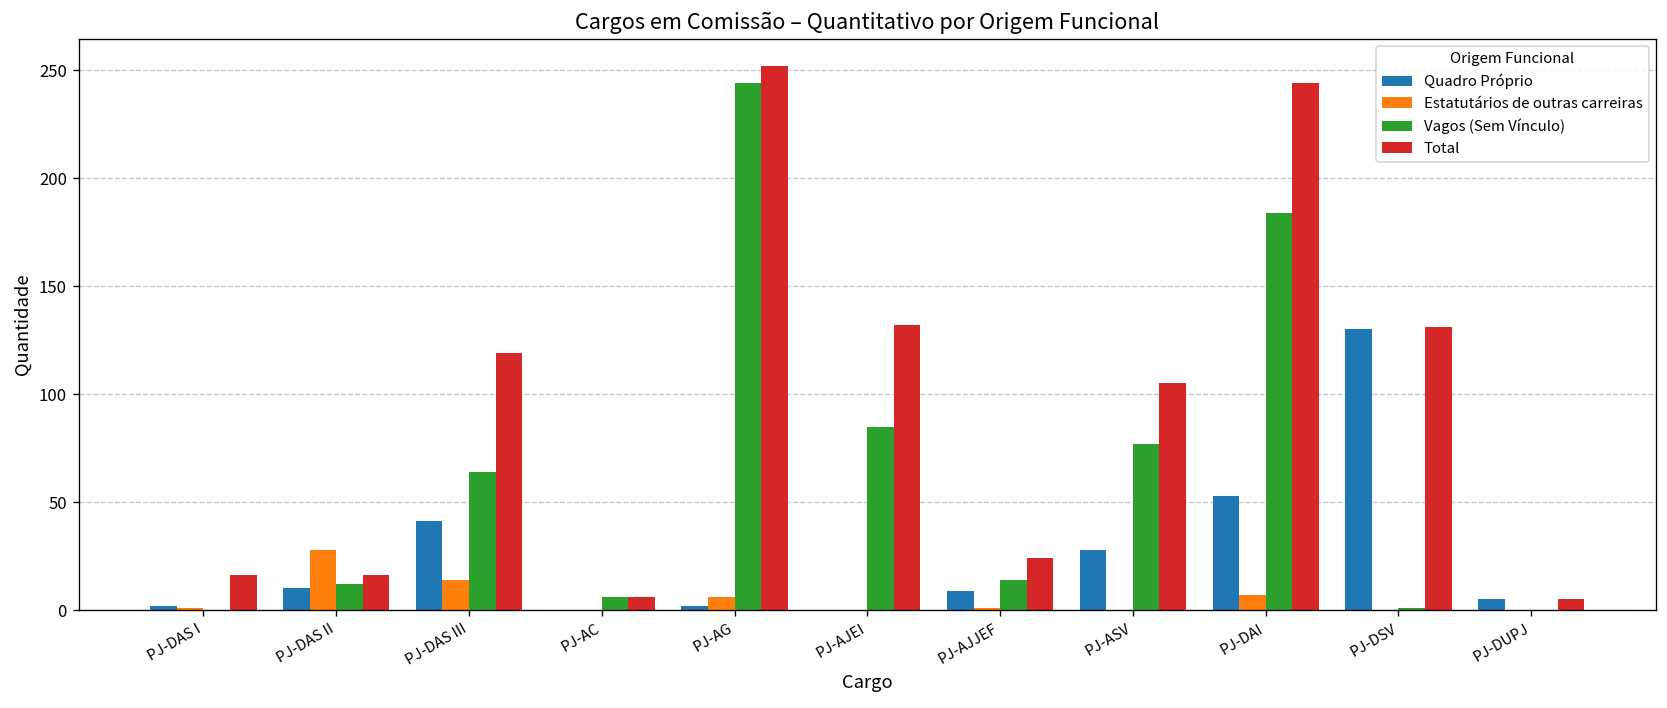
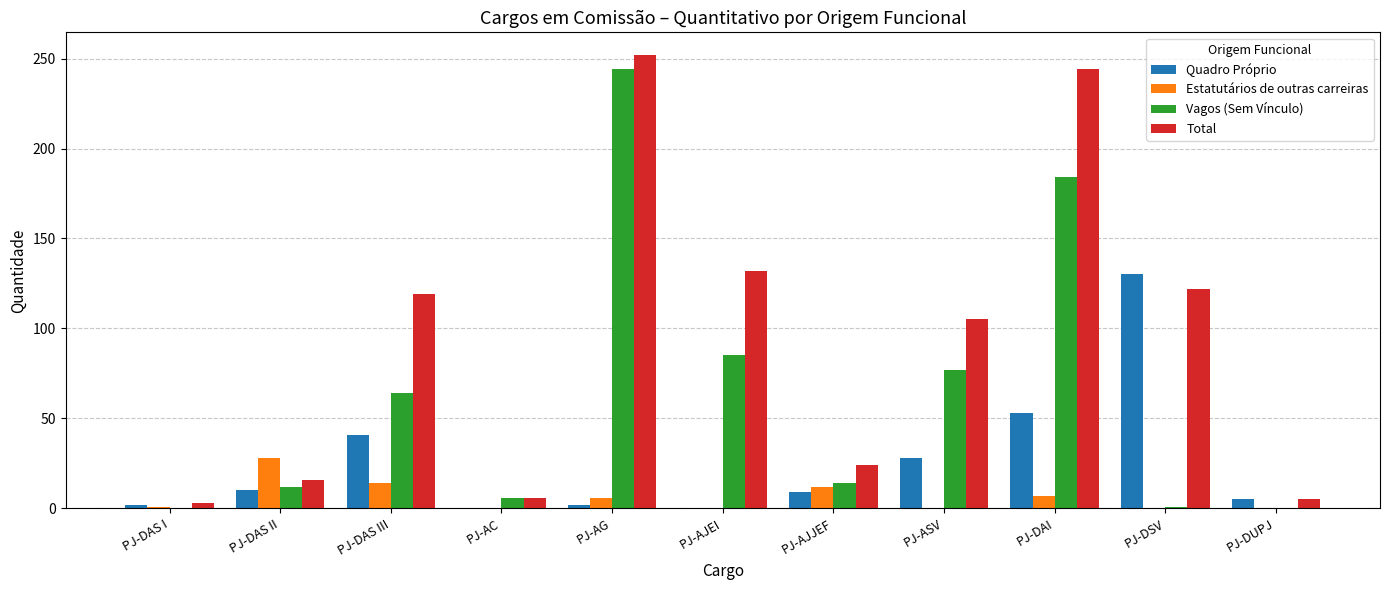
Total, PJ-DAS I: 16 -> 3
Estatutários de outras carreiras, PJ-AJJEF: 1 -> 12
Total, PJ-DSV: 131 -> 122
